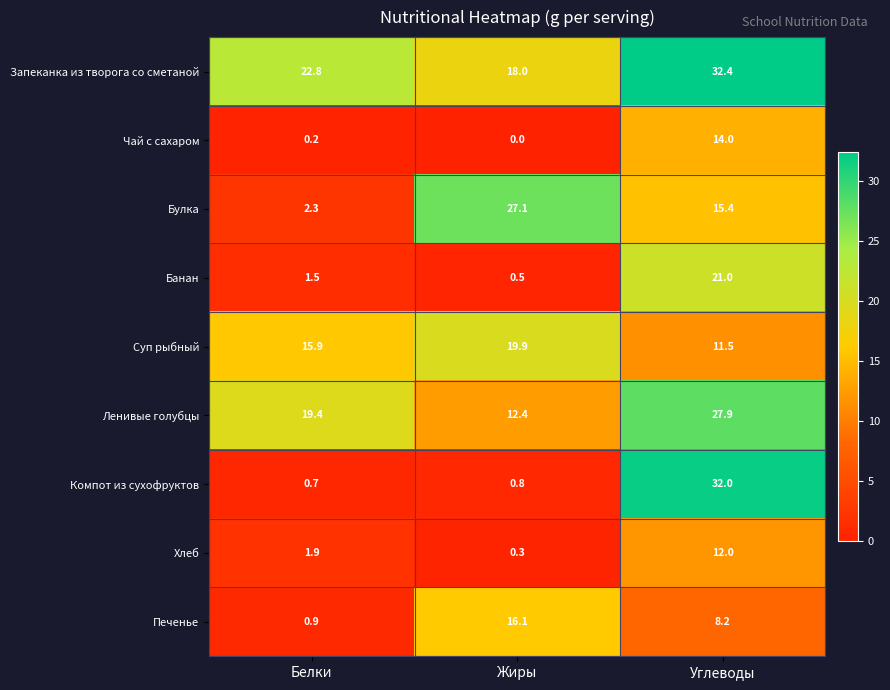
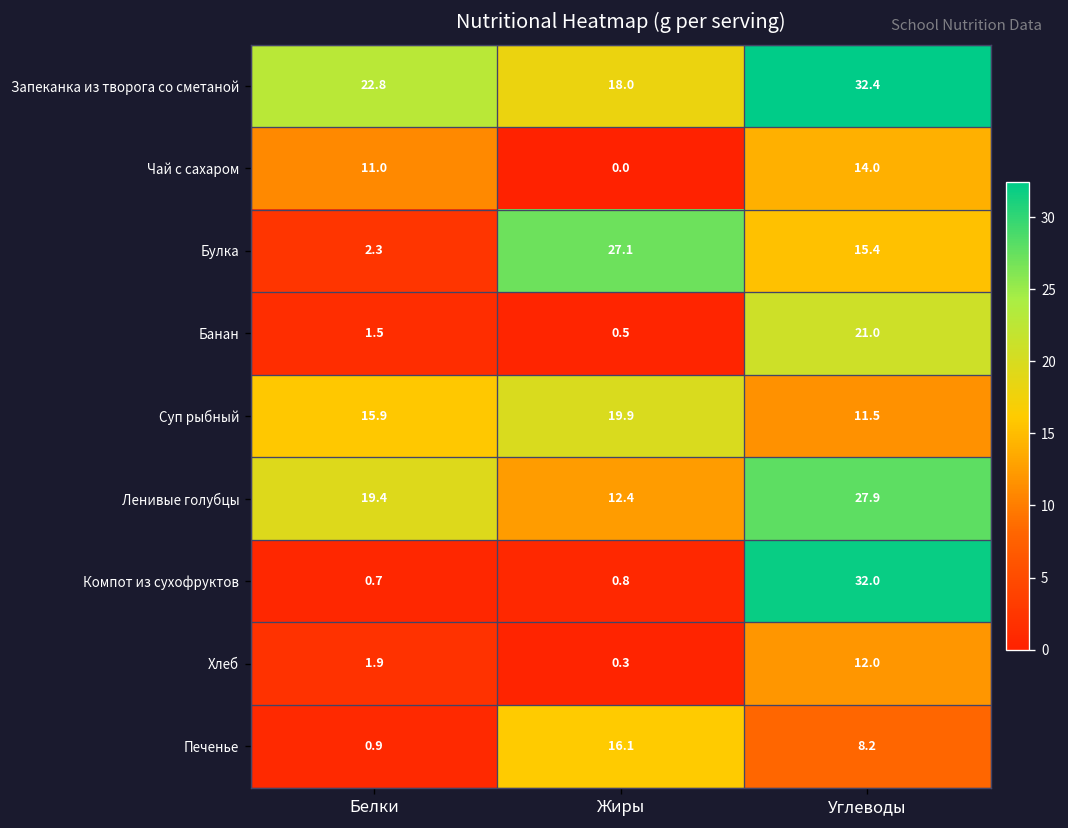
Чай с сахаром, Белки: 0.2 -> 11.0
